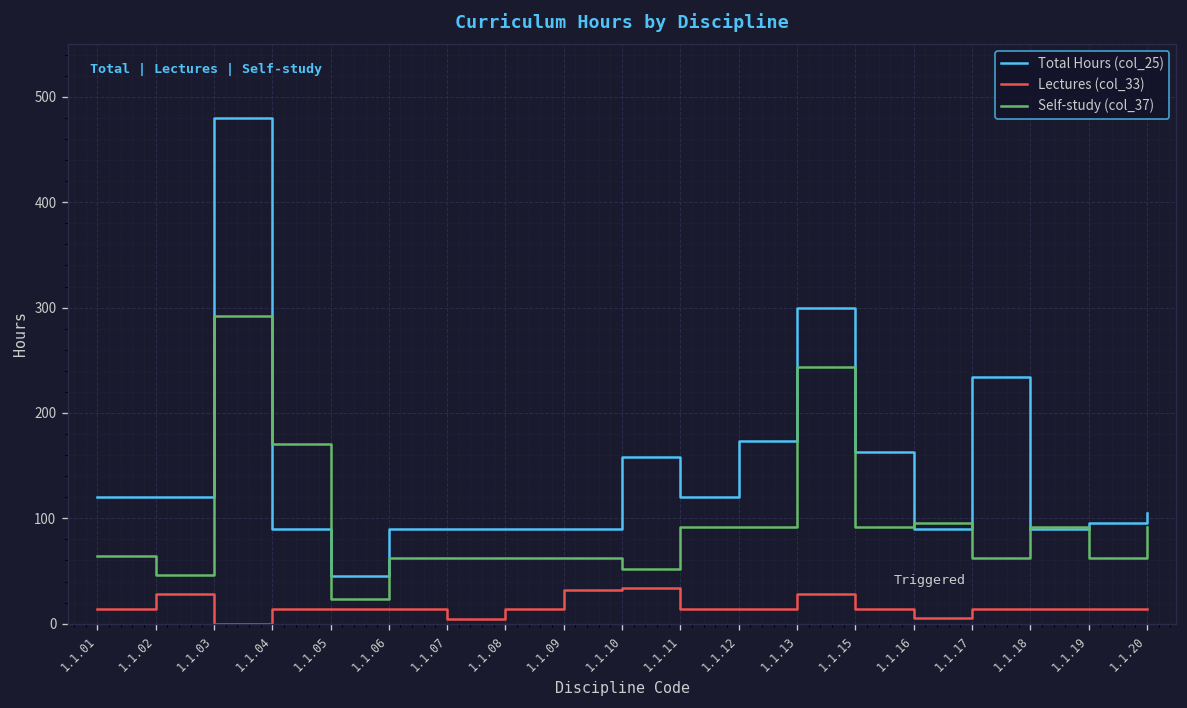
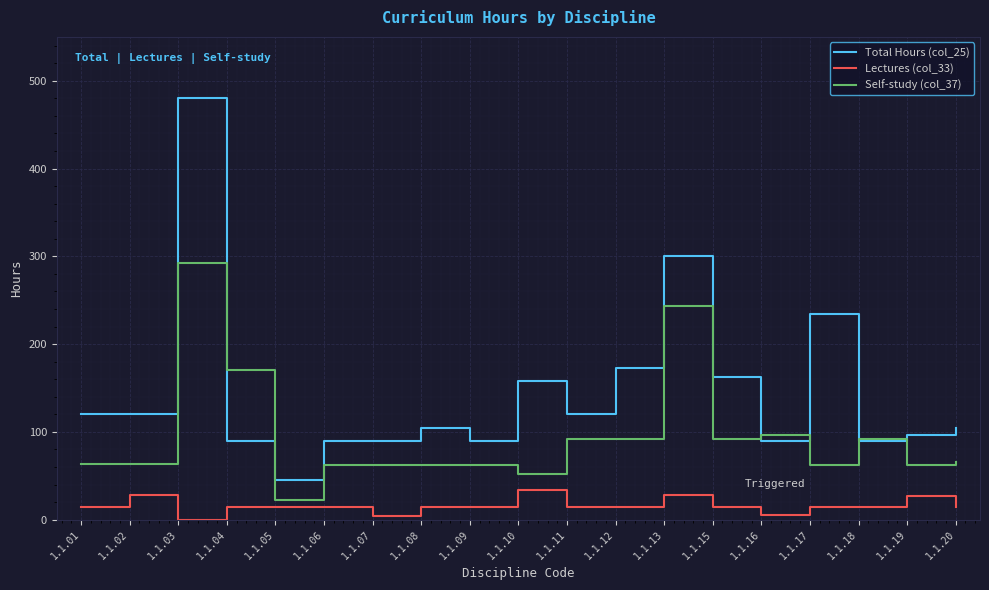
Self-study (col_37), 1.1.02: 50 -> 60
Total Hours (col_25), 1.1.08: 90 -> 100
Lectures (col_33), 1.1.09: 30 -> 10
Lectures (col_33), 1.1.19: 10 -> 30
Self-study (col_37), 1.1.20: 90 -> 70
